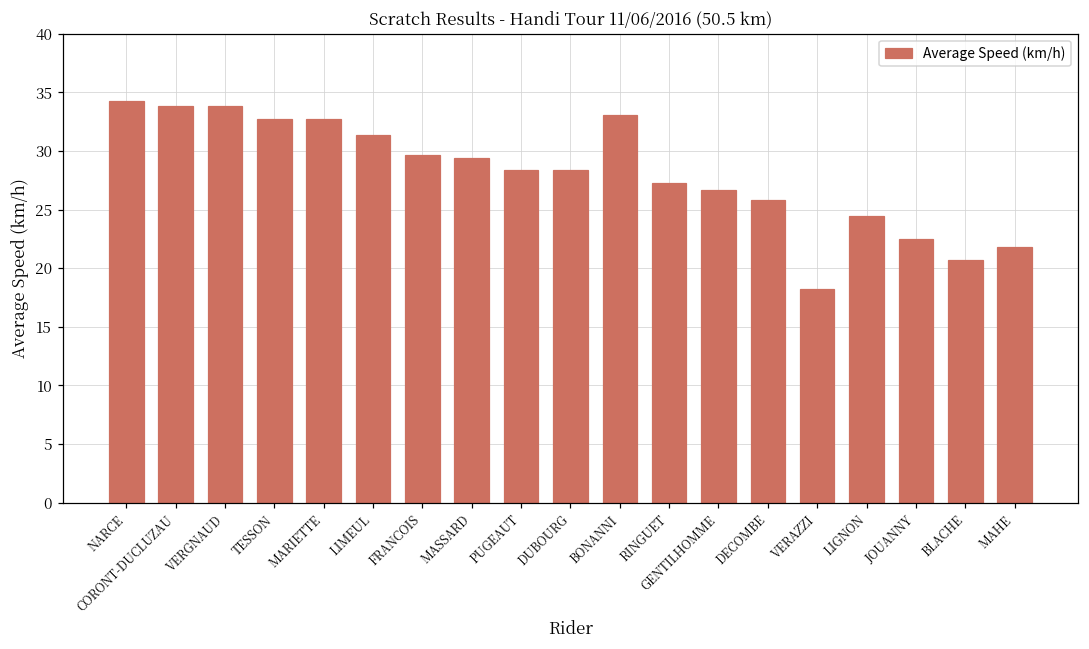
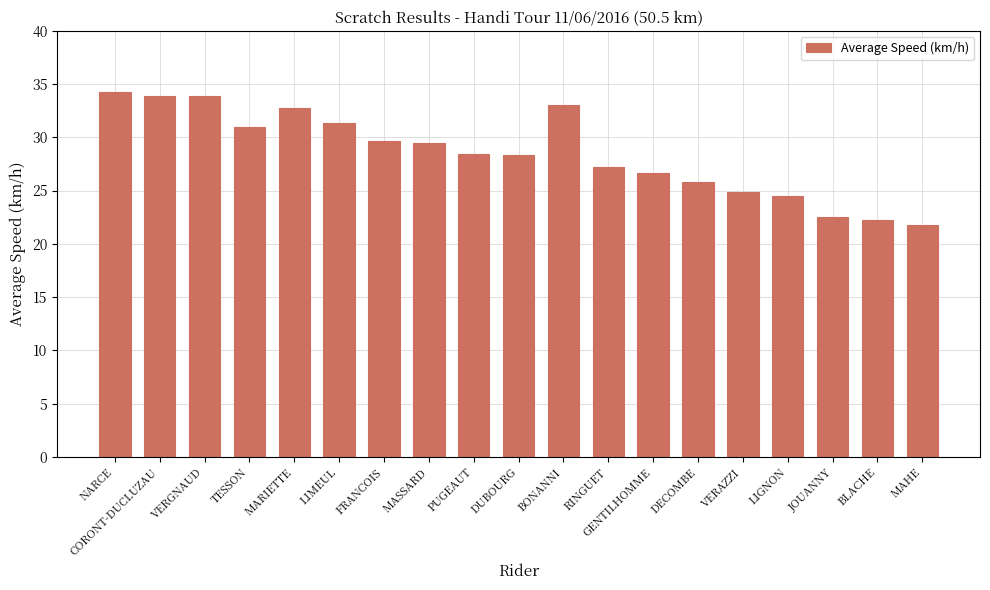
TESSON: 32.8 -> 31.0
VERAZZI: 18.2 -> 24.9
BLACHE: 20.7 -> 22.2
